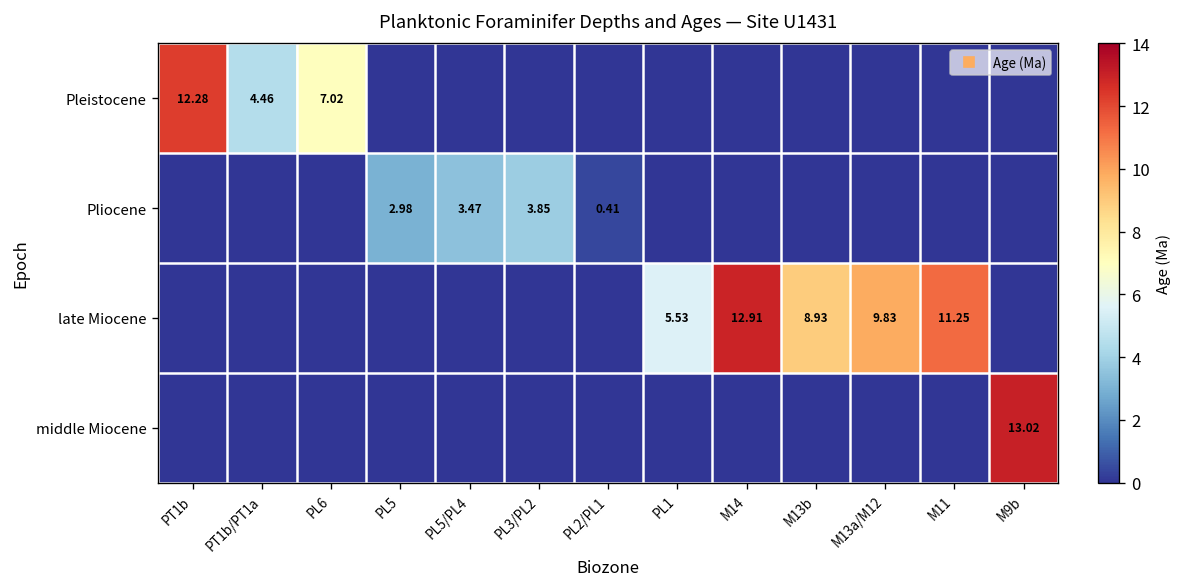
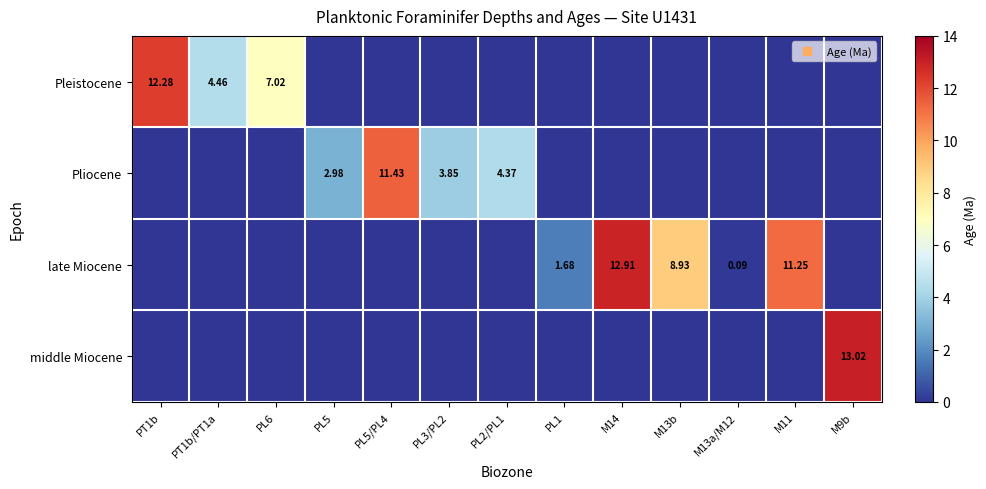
Pliocene, PL5/PL4: 3.47 -> 11.43
Pliocene, PL2/PL1: 0.41 -> 4.37
late Miocene, PL1: 5.53 -> 1.68
late Miocene, M13a/M12: 9.83 -> 0.09
